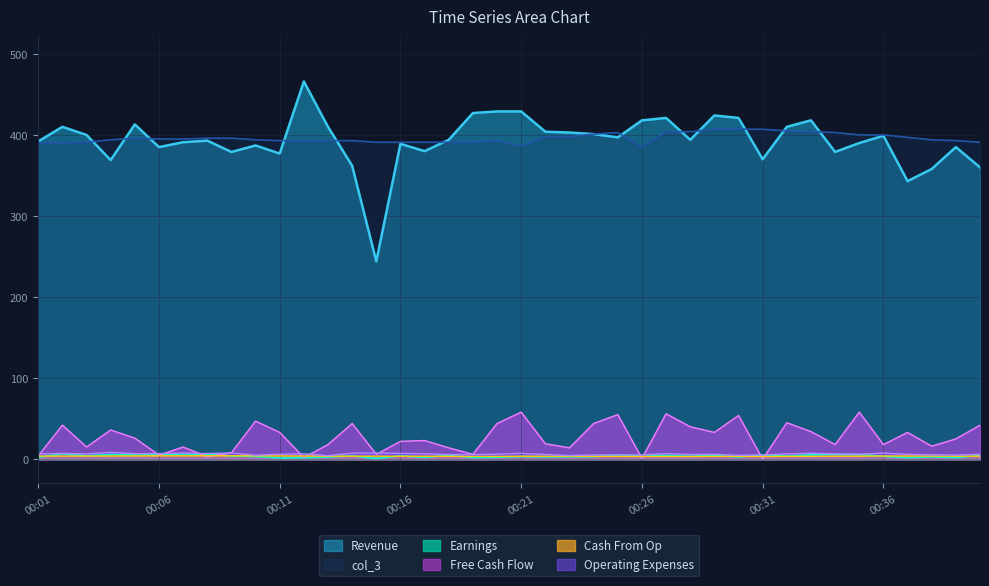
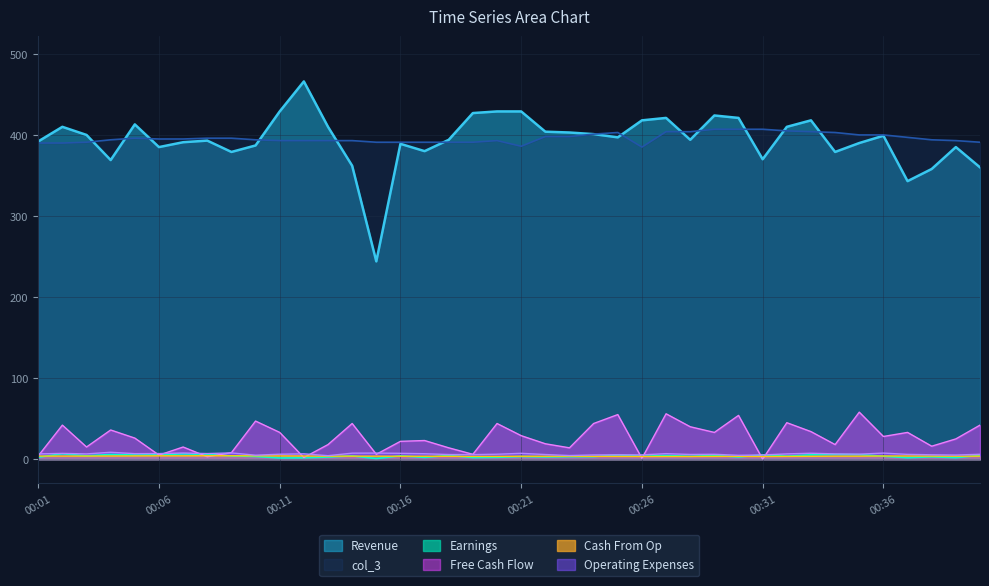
Revenue, 00:11: 380 -> 430
Free Cash Flow, 00:21: 60 -> 30
Free Cash Flow, 00:36: 20 -> 30
